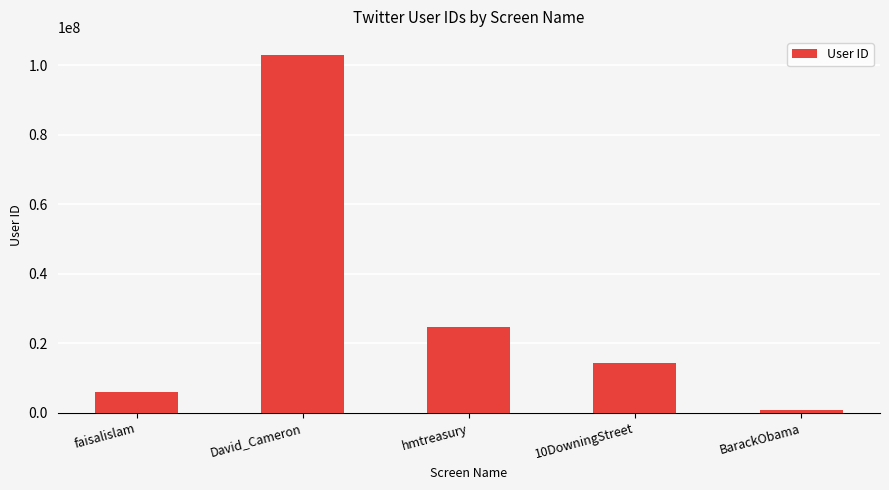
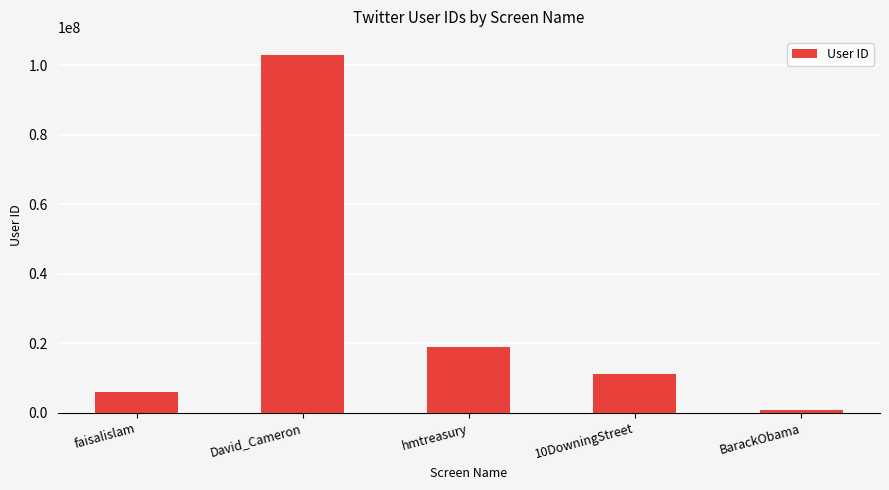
hmtreasury: 25000000 -> 19000000
10DowningStreet: 14000000 -> 11000000
